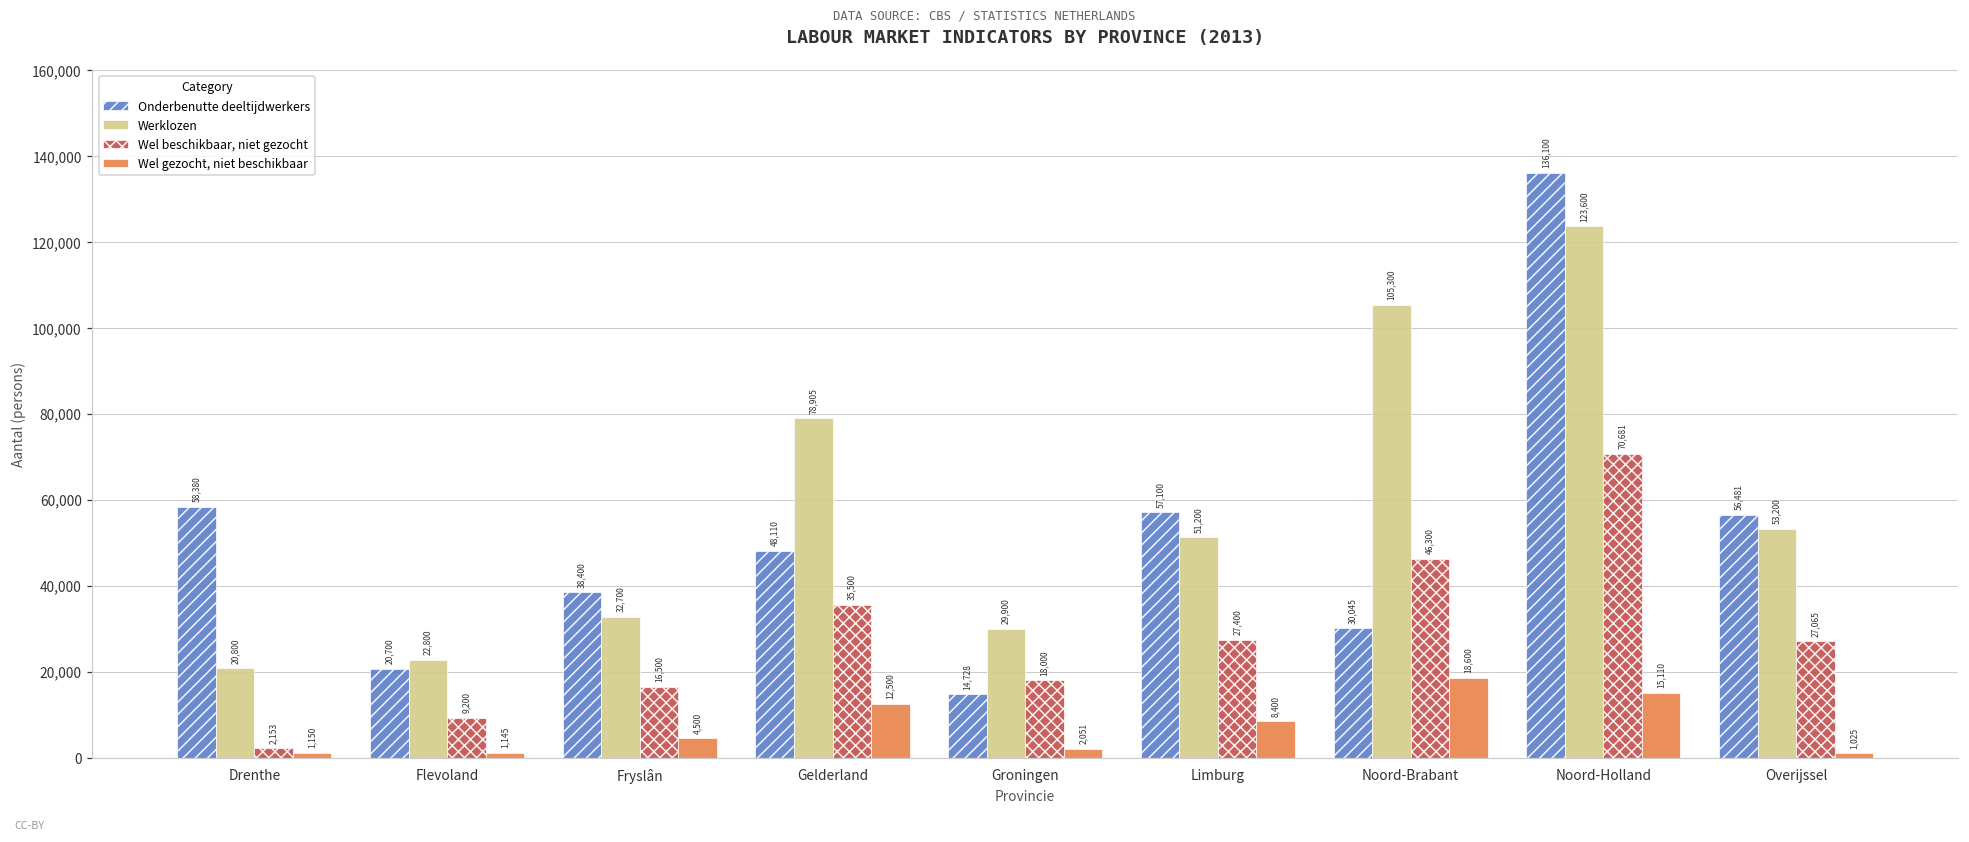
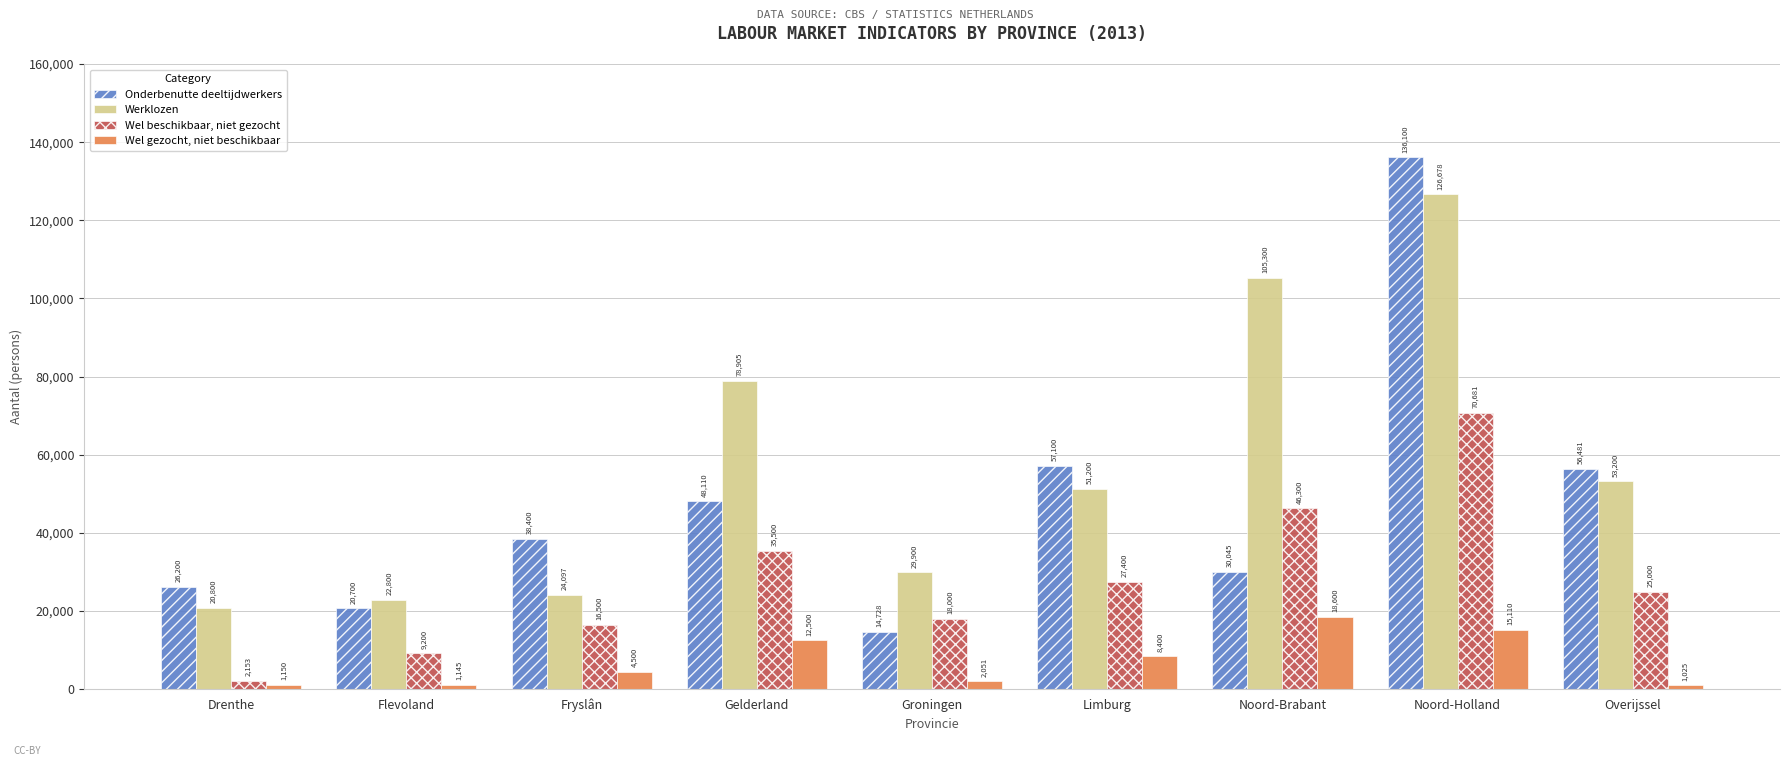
Onderbenutte deeltijdwerkers, Drenthe: 58,380 -> 26,200
Werklozen, Fryslân: 32,700 -> 24,097
Werklozen, Noord-Holland: 123,600 -> 126,678
Wel beschikbaar, niet gezocht, Overijssel: 27,065 -> 25,000
